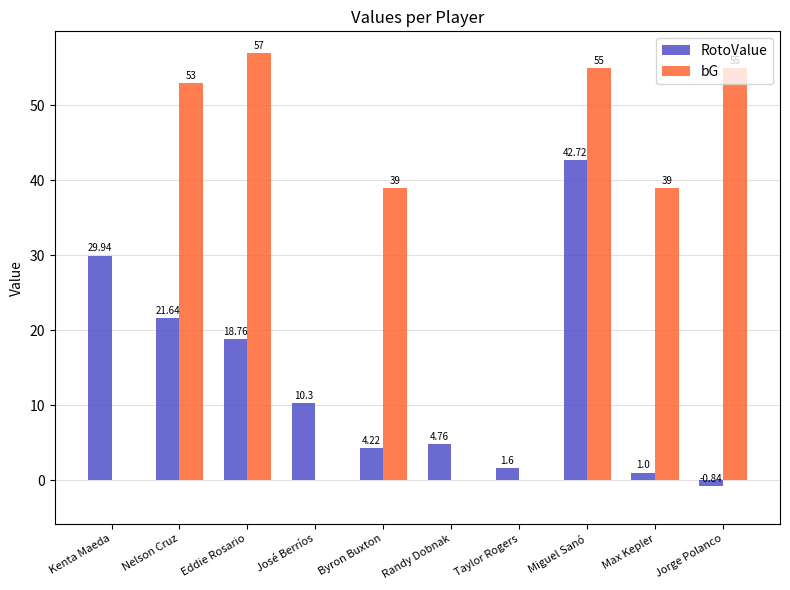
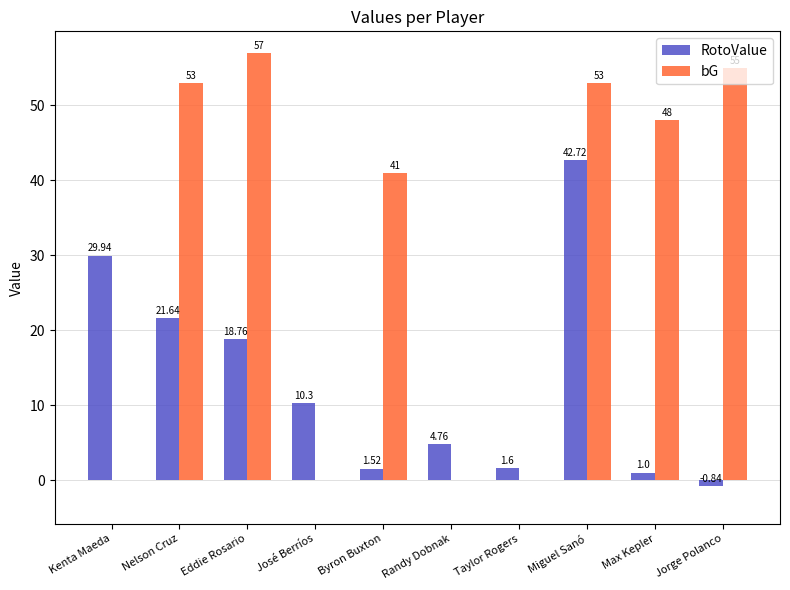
RotoValue, Byron Buxton: 4.22 -> 1.52
bG, Byron Buxton: 39 -> 41
bG, Miguel Sanó: 55 -> 53
bG, Max Kepler: 39 -> 48
